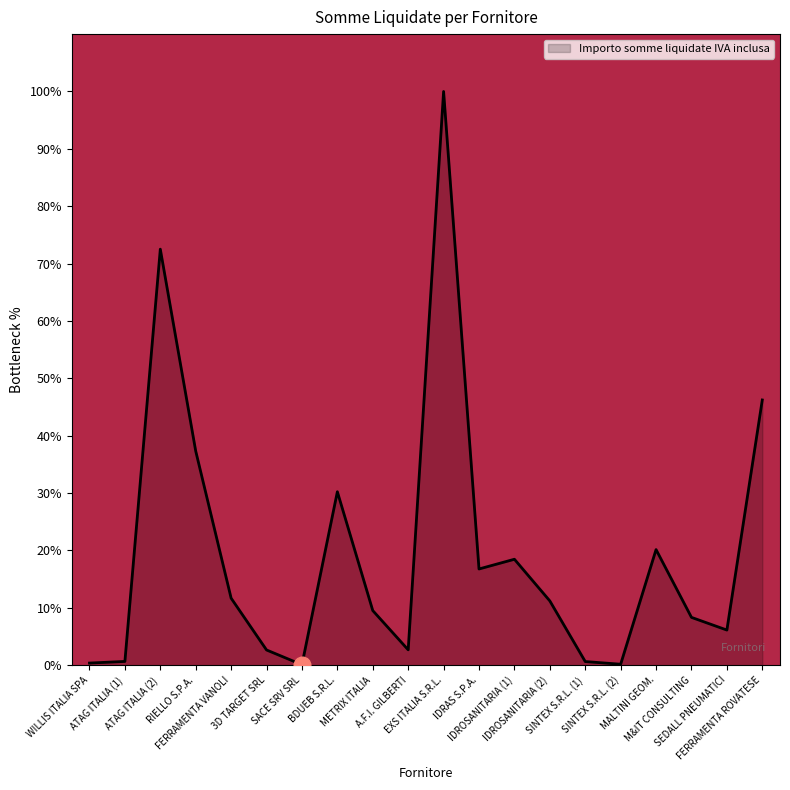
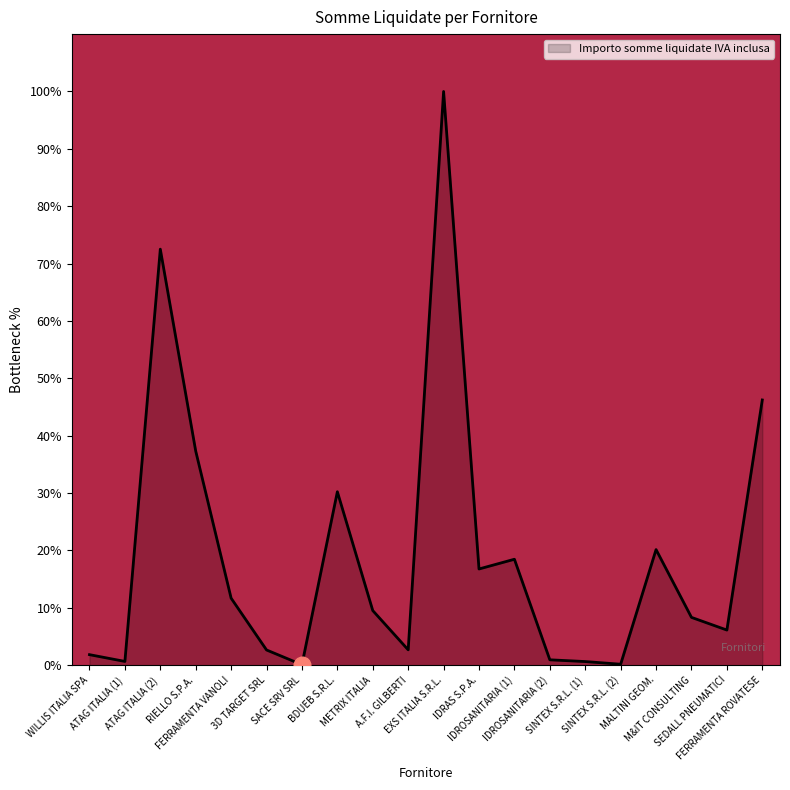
Importo somme liquidate IVA inclusa, WILLIS ITALIA SPA: 0% -> 2%
Importo somme liquidate IVA inclusa, IDROSANITARIA (2): 11% -> 1%
